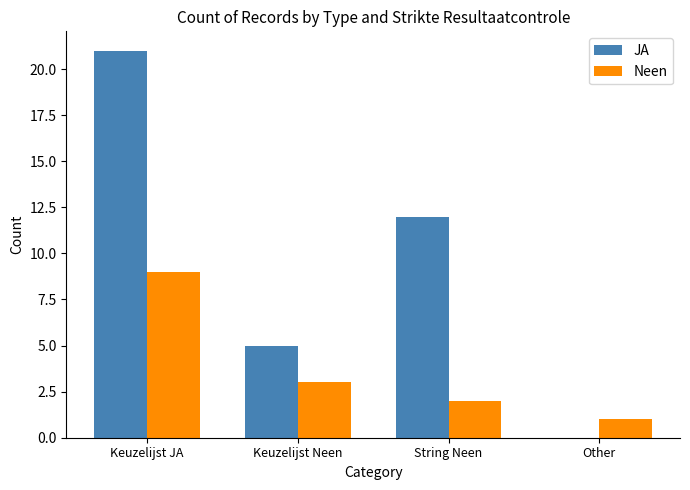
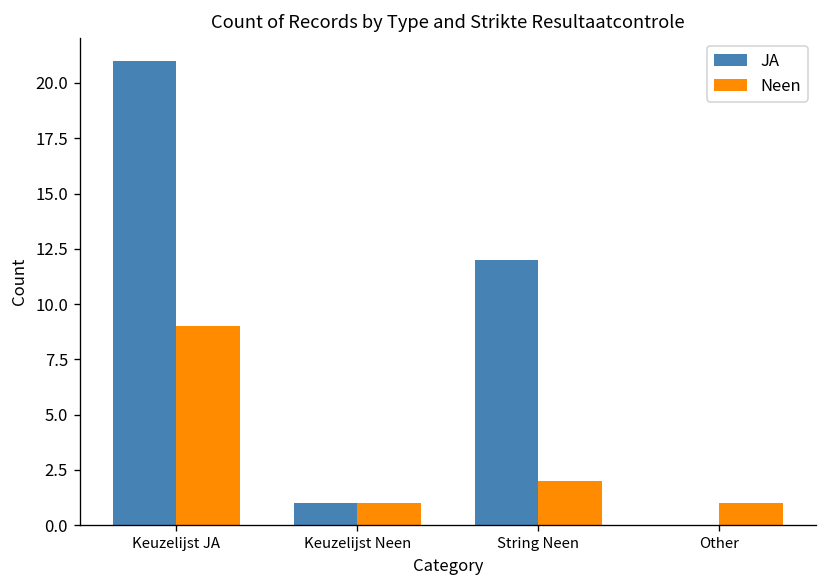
JA, Keuzelijst Neen: 5 -> 1
Neen, Keuzelijst Neen: 3 -> 1
